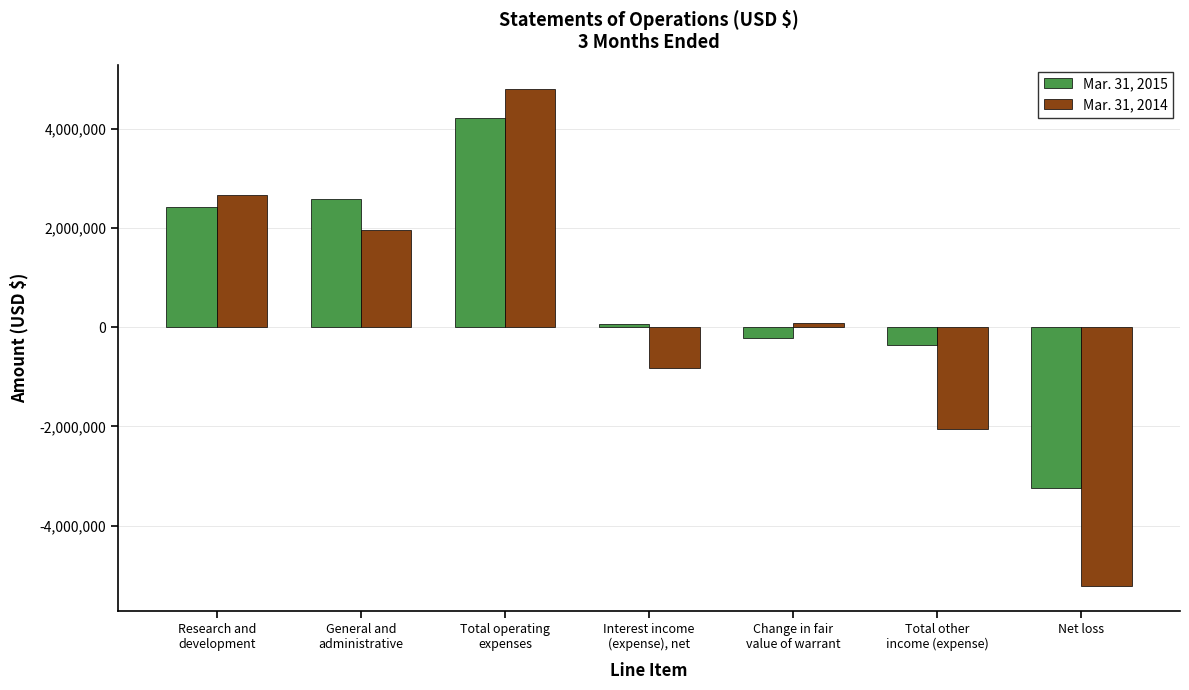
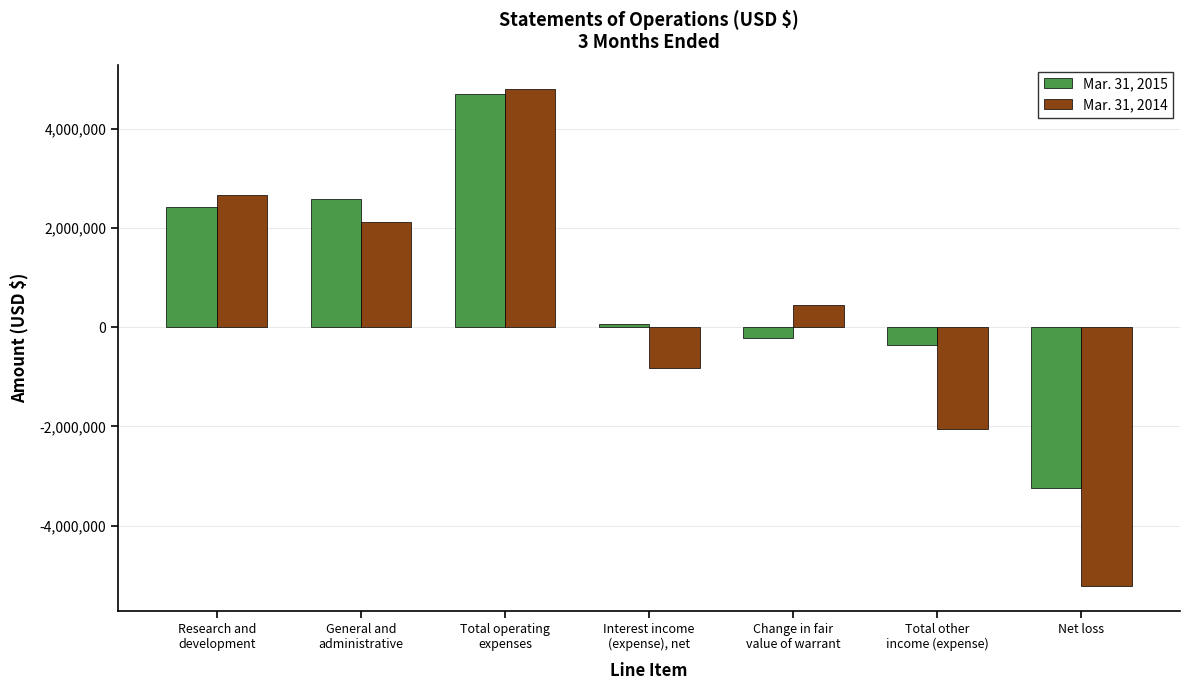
Mar. 31, 2014, General and administrative: 2,000,000 -> 2,100,000
Mar. 31, 2015, Total operating expenses: 4,200,000 -> 4,700,000
Mar. 31, 2014, Change in fair value of warrant: 100,000 -> 400,000
